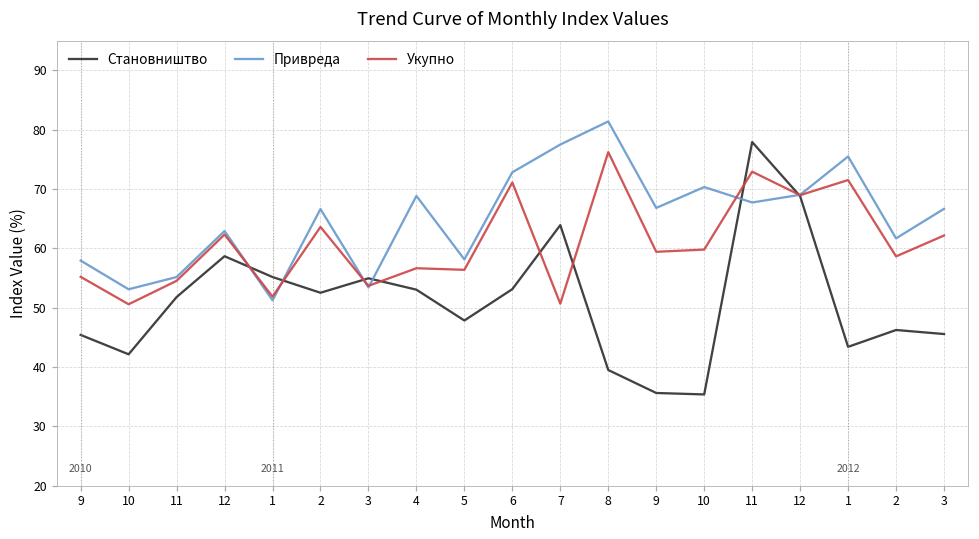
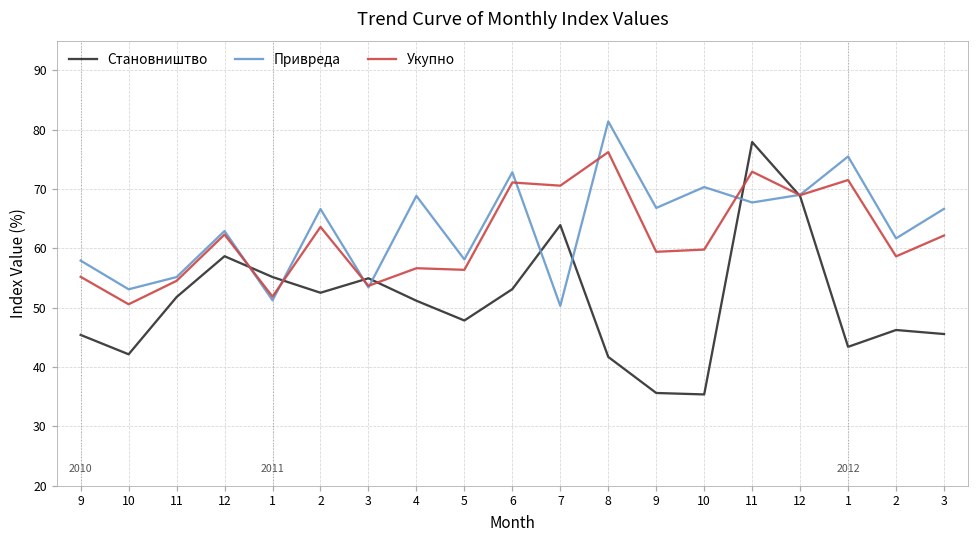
Становништво, 4: 53 -> 51
Привреда, 7: 77 -> 50
Укупно, 7: 51 -> 71
Становништво, 8: 39 -> 42
